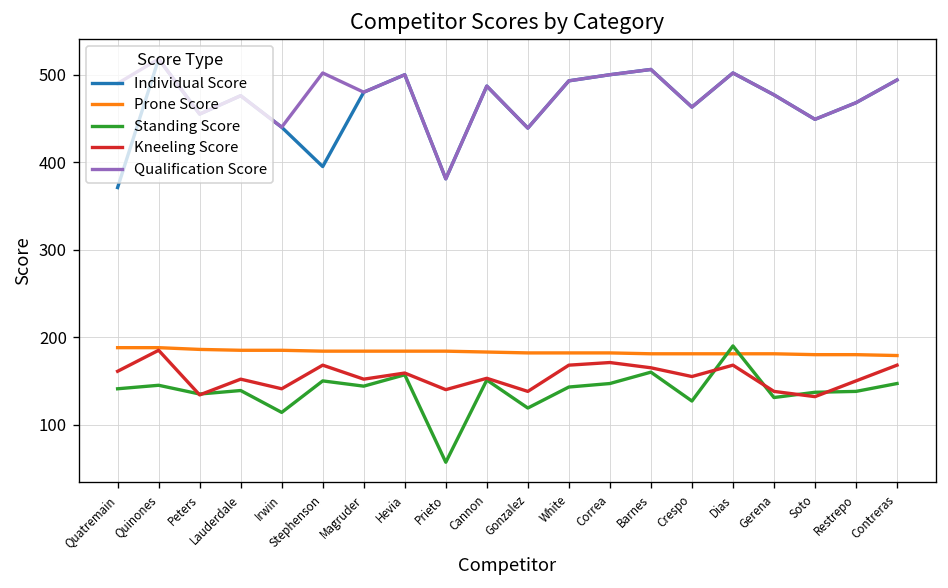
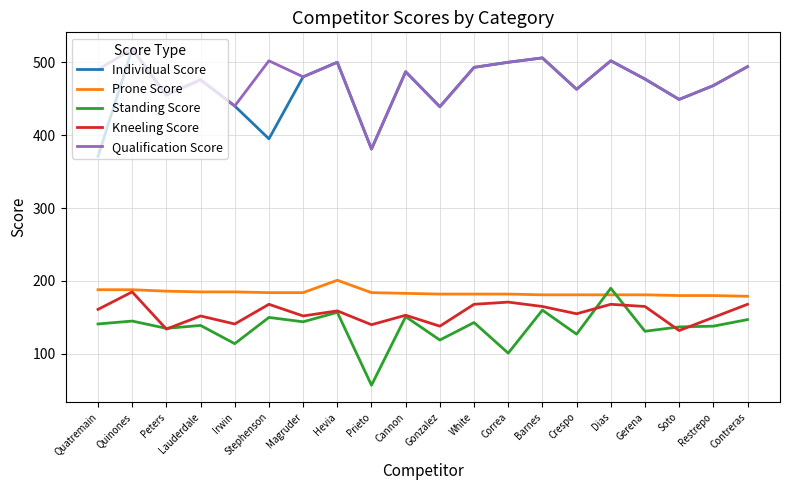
Prone Score, Hevia: 180 -> 200
Standing Score, Correa: 150 -> 100
Kneeling Score, Gerena: 140 -> 170
